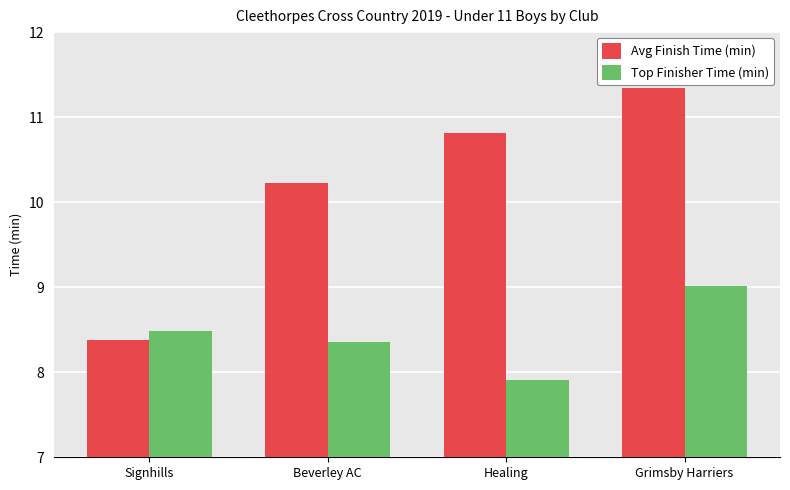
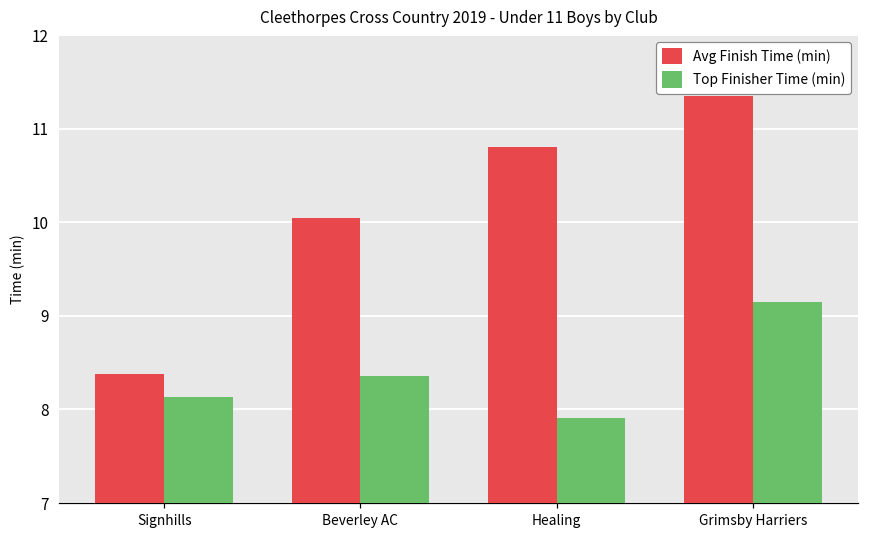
Top Finisher Time (min), Signhills: 8.5 -> 8.1
Avg Finish Time (min), Beverley AC: 10.2 -> 10.0
Top Finisher Time (min), Grimsby Harriers: 9.0 -> 9.2
